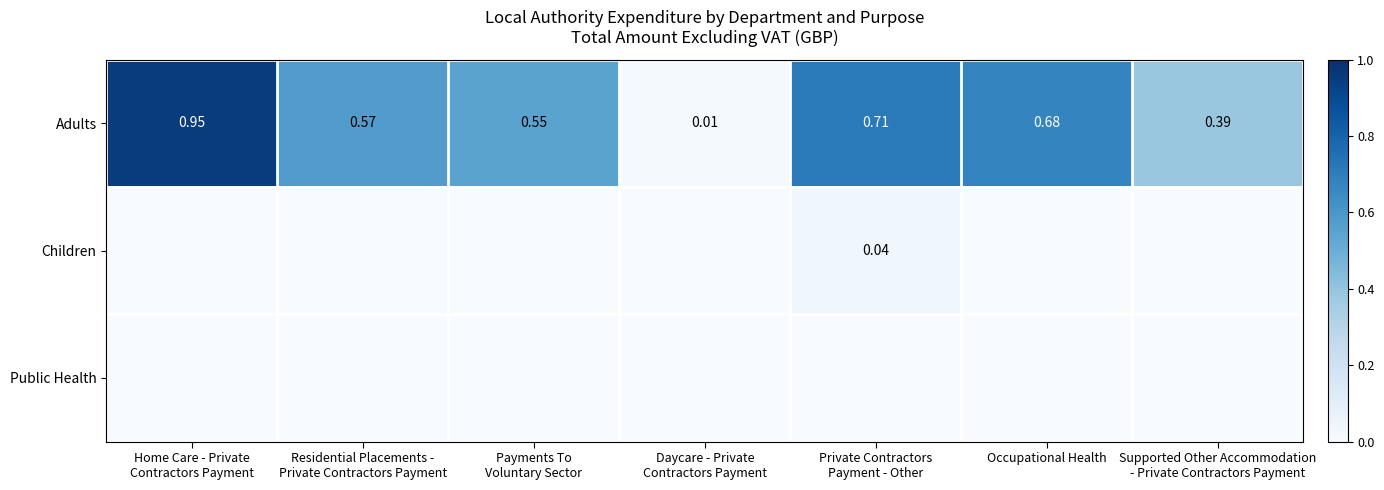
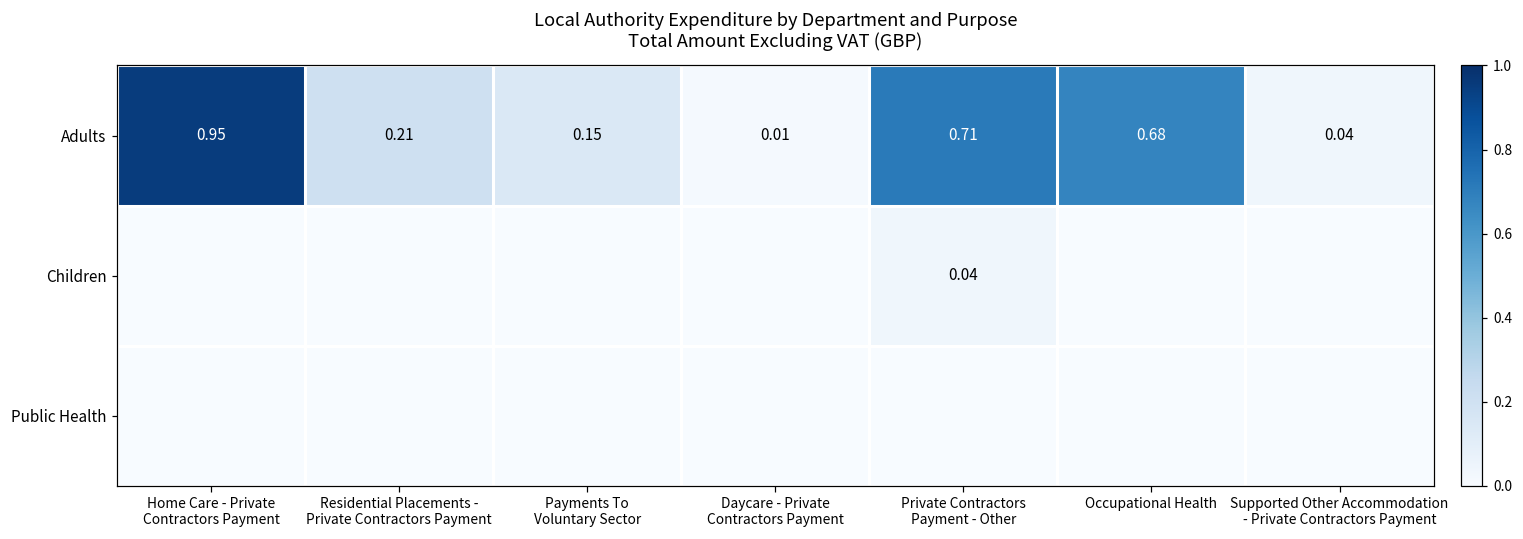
Adults, Residential Placements - Private Contractors Payment: 0.57 -> 0.21
Adults, Payments To Voluntary Sector: 0.55 -> 0.15
Adults, Supported Other Accommodation - Private Contractors Payment: 0.39 -> 0.04
